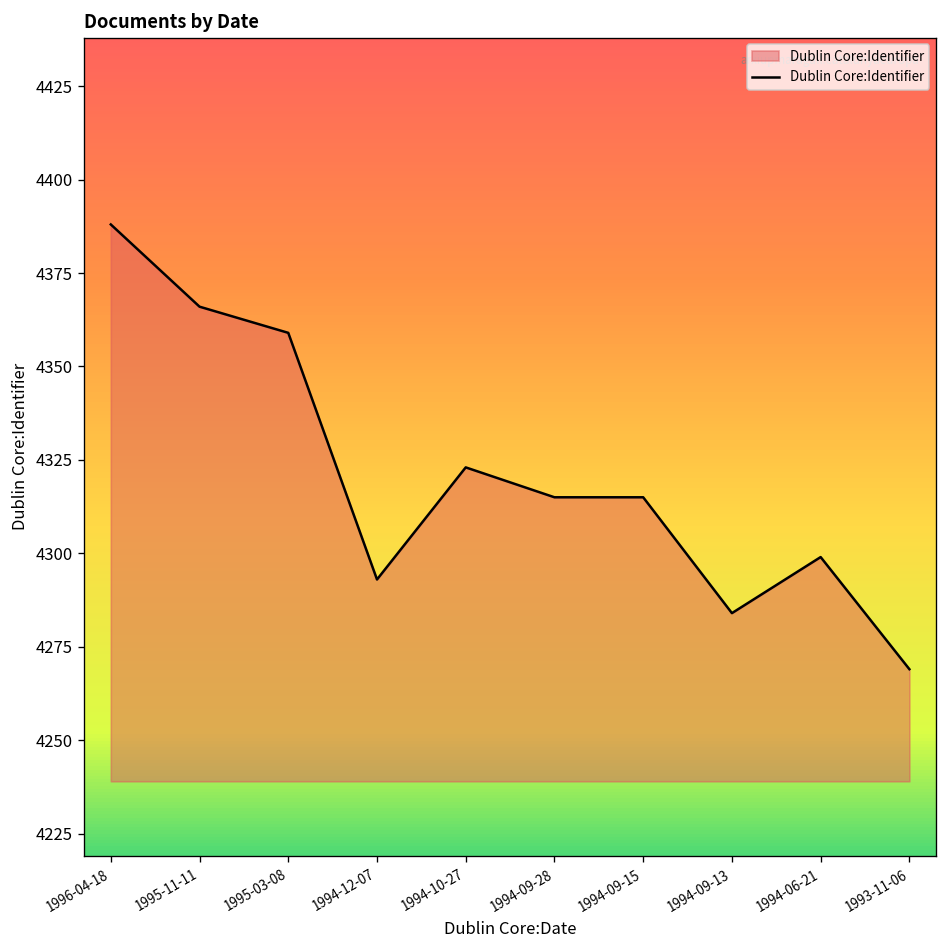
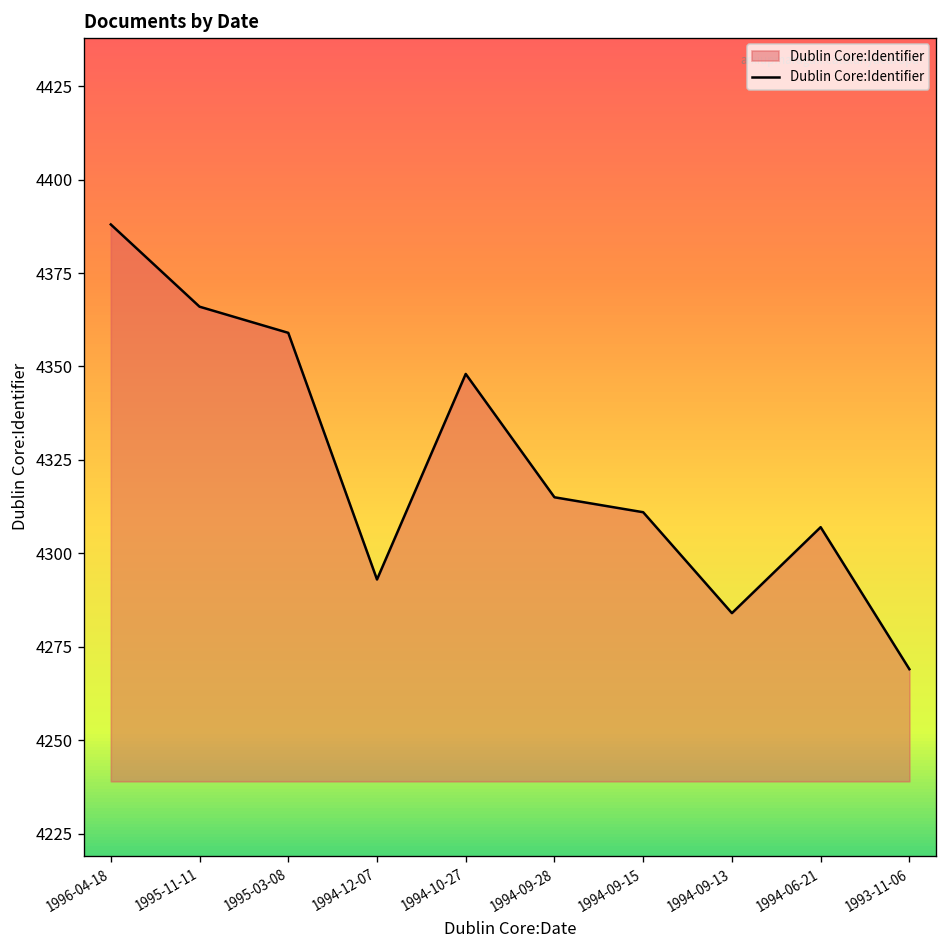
1994-10-27: 4323 -> 4348
1994-09-15: 4315 -> 4311
1994-06-21: 4299 -> 4307
